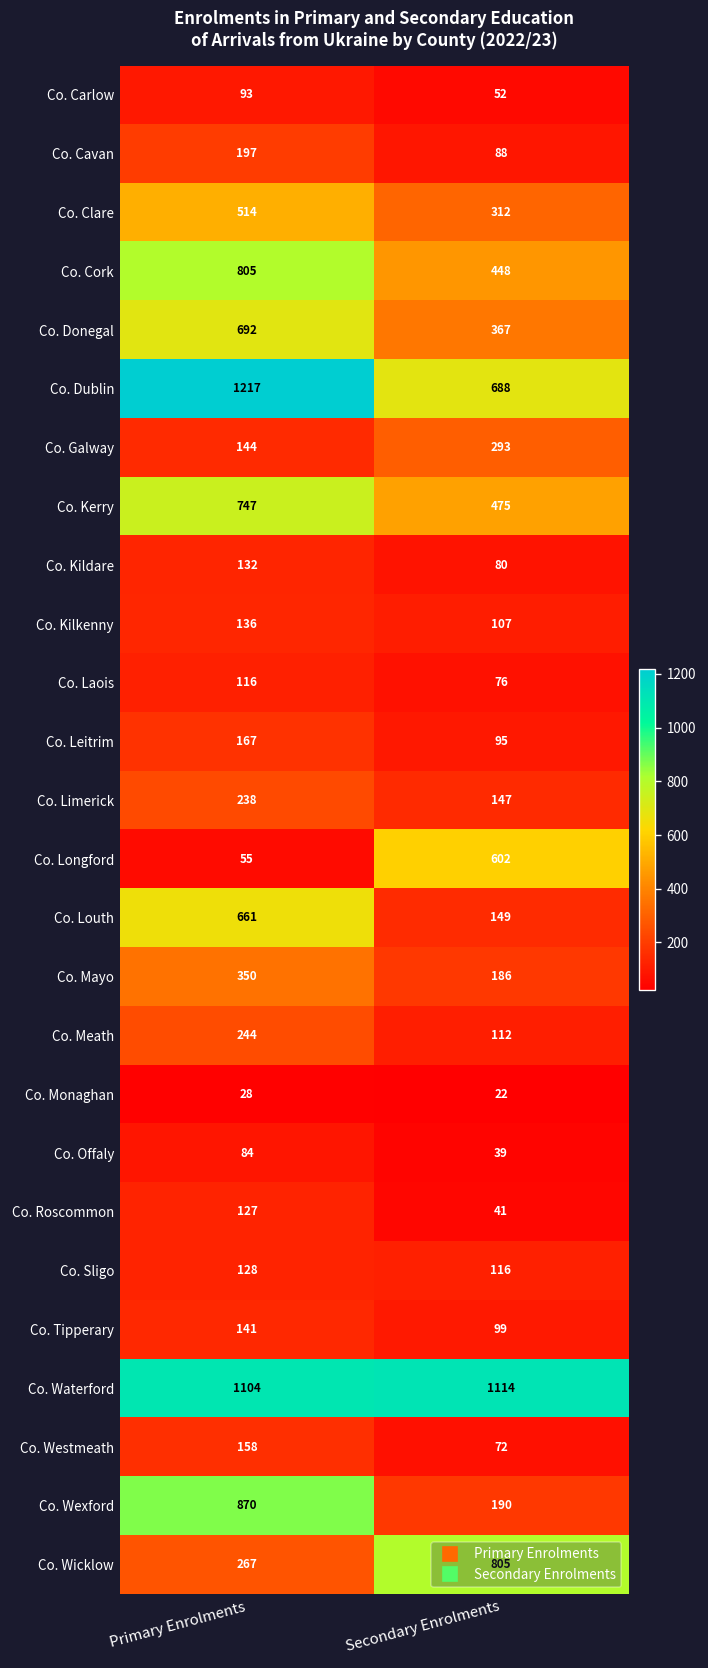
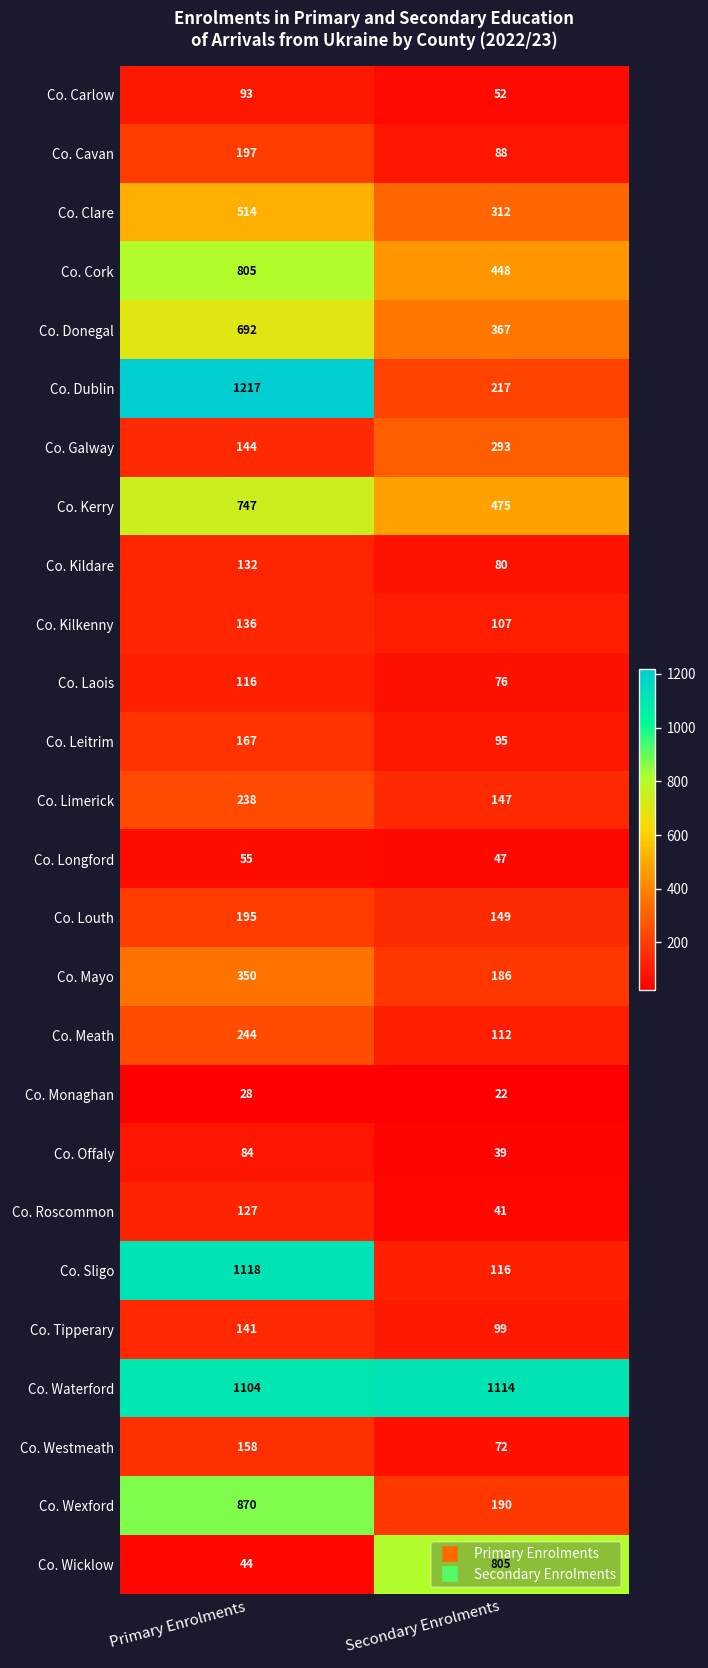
Co. Dublin, Secondary Enrolments: 688 -> 217
Co. Longford, Secondary Enrolments: 602 -> 47
Co. Louth, Primary Enrolments: 661 -> 195
Co. Sligo, Primary Enrolments: 128 -> 1118
Co. Wicklow, Primary Enrolments: 267 -> 44
